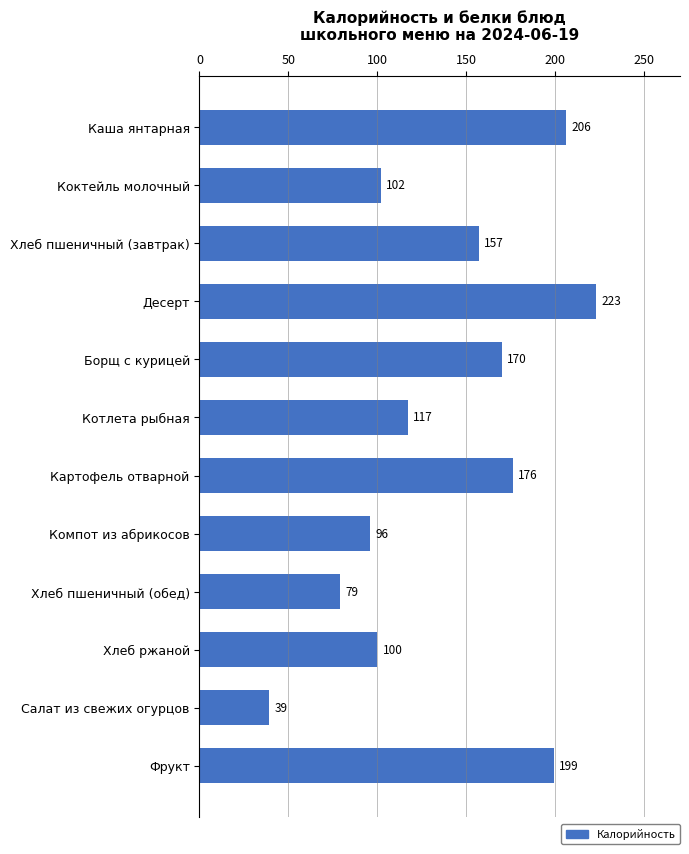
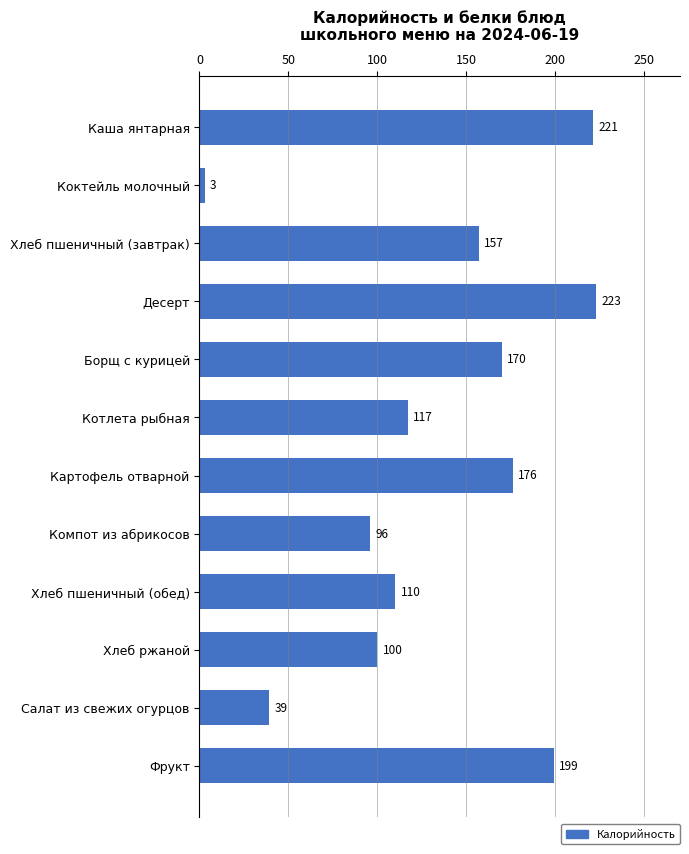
Каша янтарная: 206 -> 221
Коктейль молочный: 102 -> 3
Хлеб пшеничный (обед): 79 -> 110
